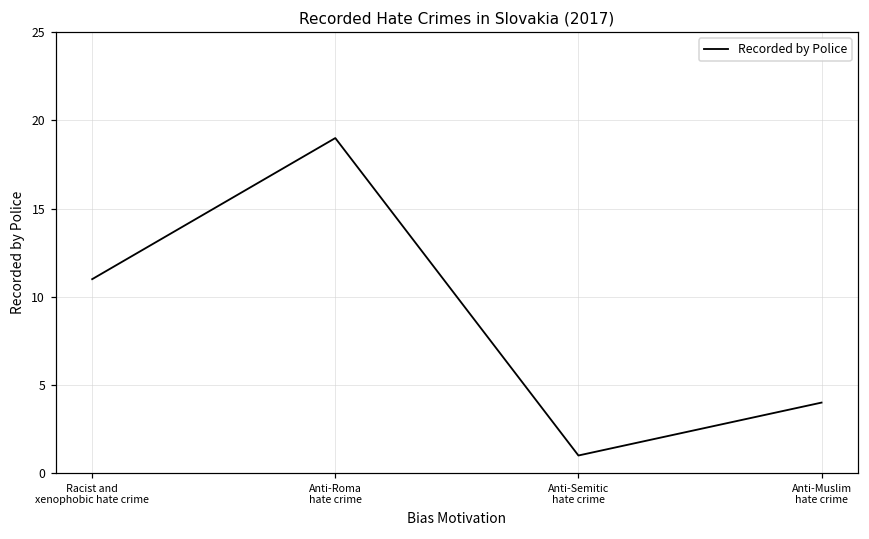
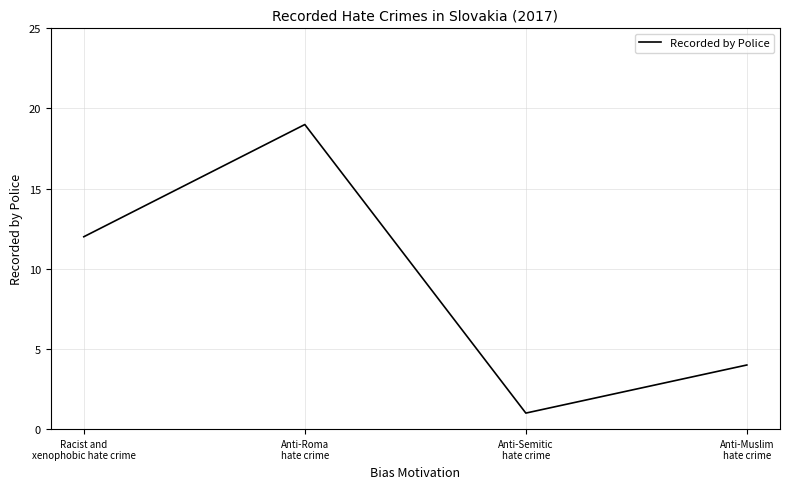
Racist and xenophobic hate crime: 11 -> 12
